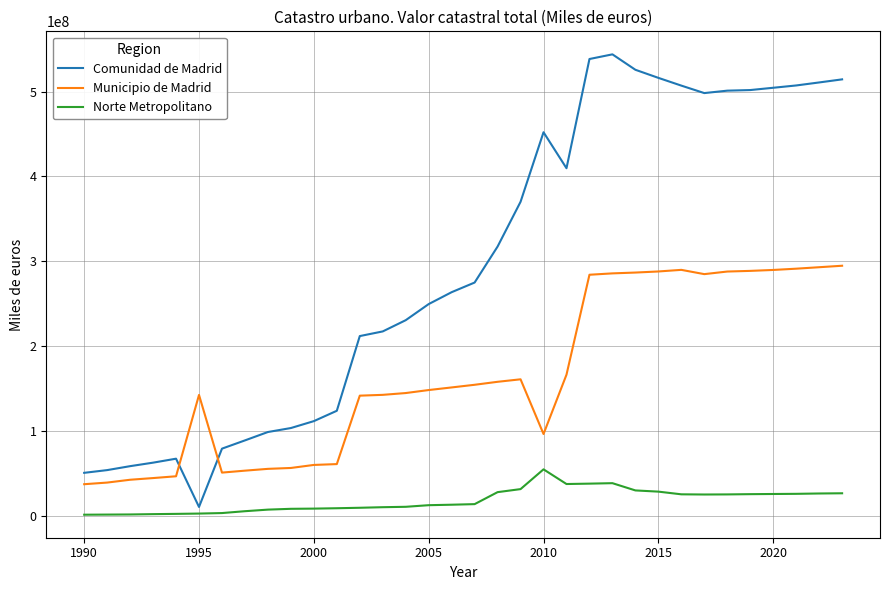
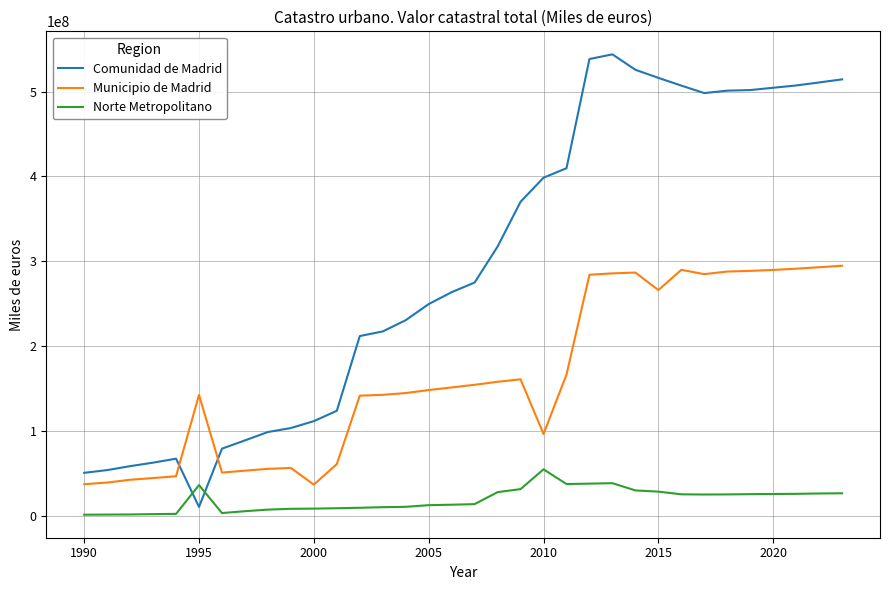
Norte Metropolitano, 1995: 0 -> 40000000
Municipio de Madrid, 2000: 60000000 -> 40000000
Comunidad de Madrid, 2010: 450000000 -> 400000000
Municipio de Madrid, 2015: 290000000 -> 270000000
